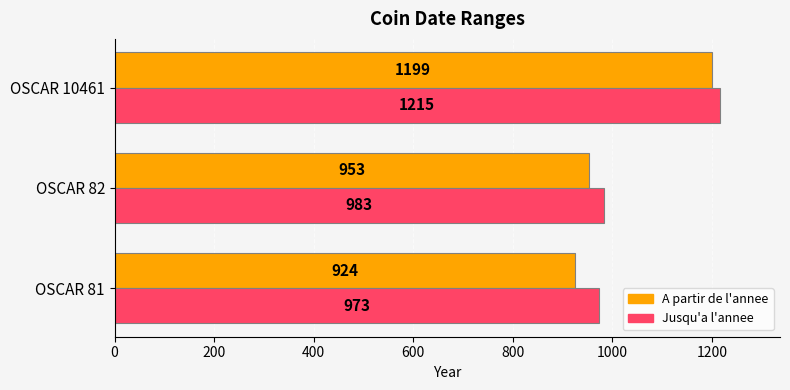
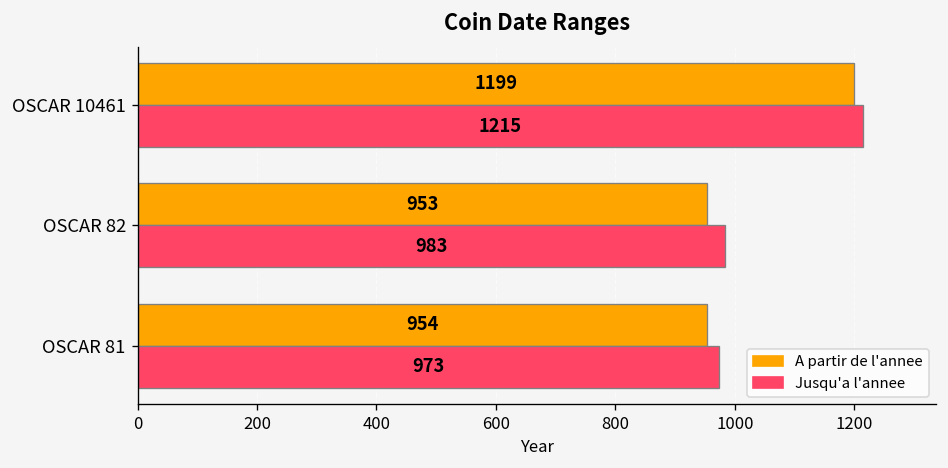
A partir de l'annee, OSCAR 81: 924 -> 954
